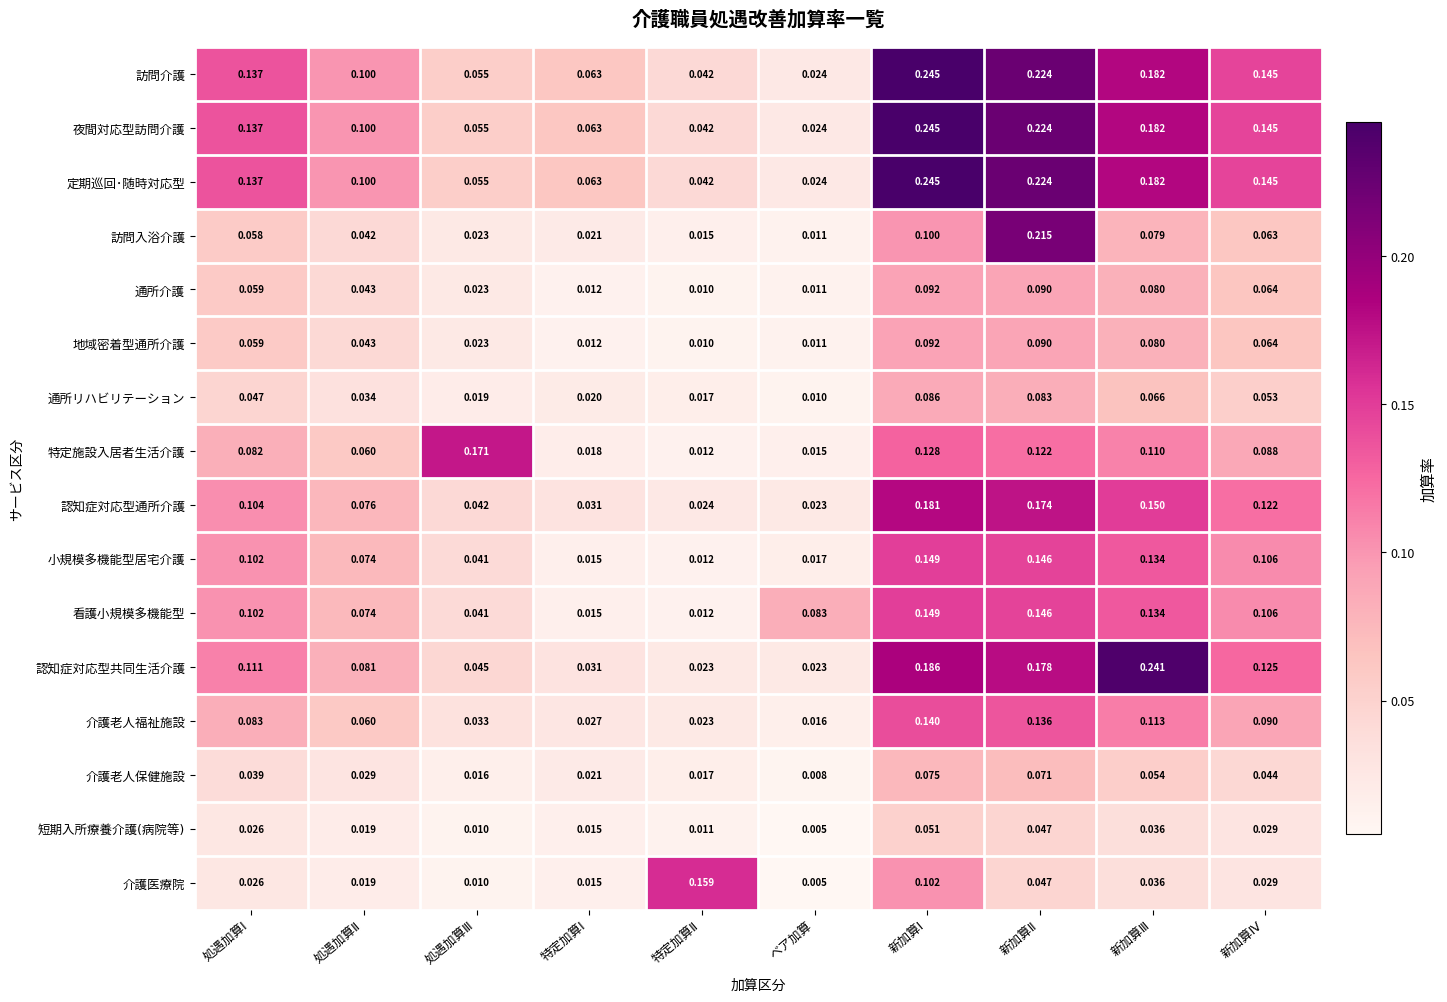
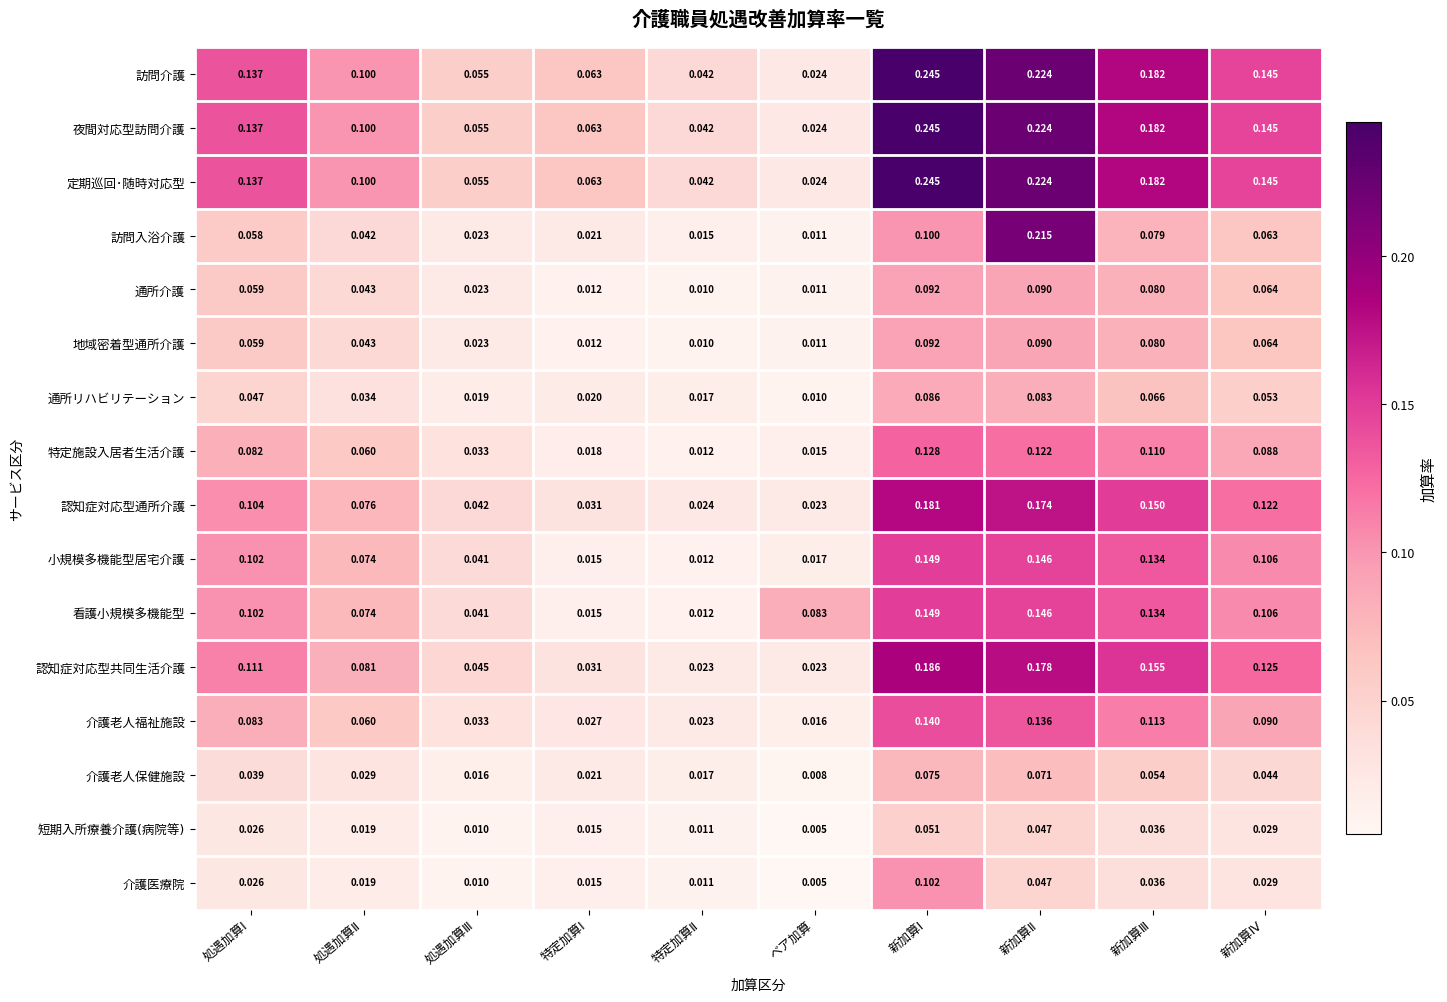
特定施設入居者生活介護, 処遇加算Ⅲ: 0.171 -> 0.033
認知症対応型共同生活介護, 新加算Ⅲ: 0.241 -> 0.155
介護医療院, 特定加算Ⅱ: 0.159 -> 0.011
